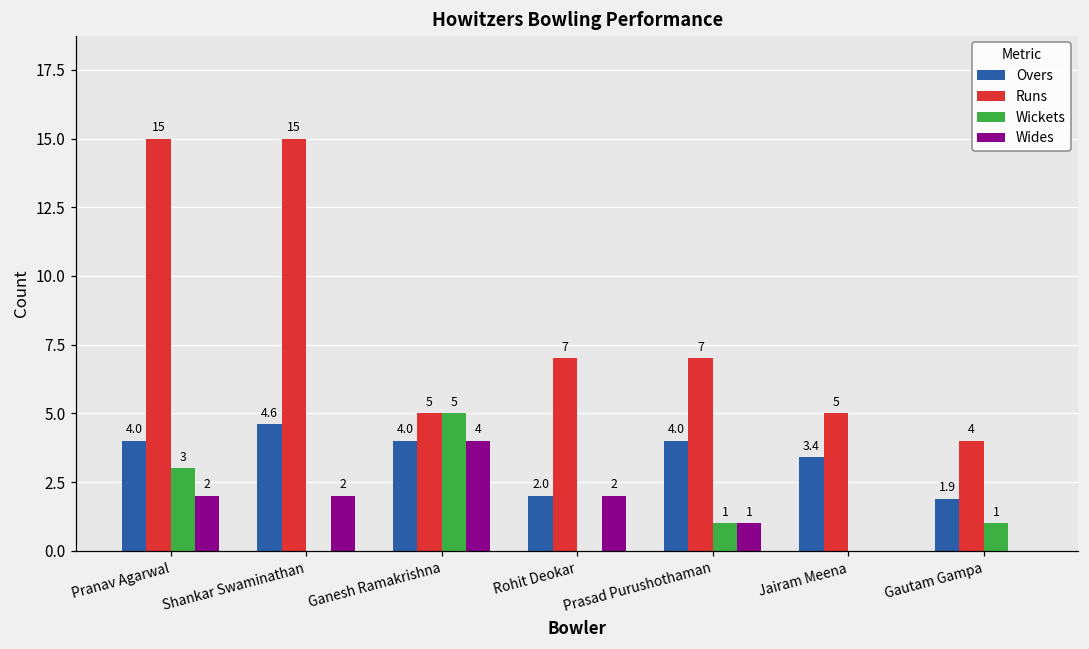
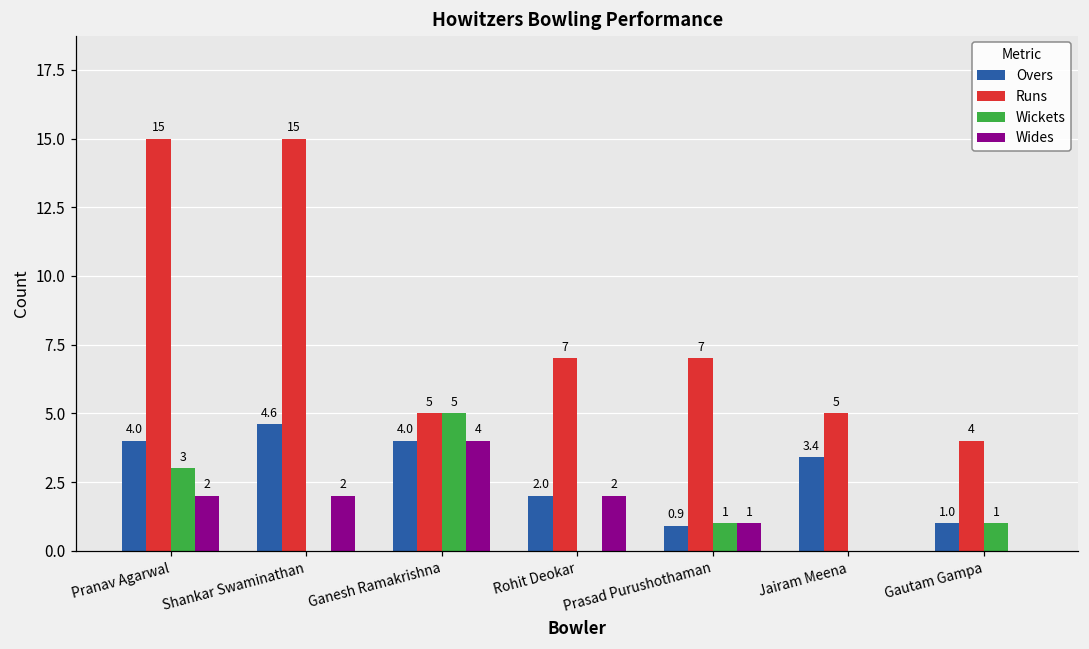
Overs, Prasad Purushothaman: 4.0 -> 0.9
Overs, Gautam Gampa: 1.9 -> 1.0
